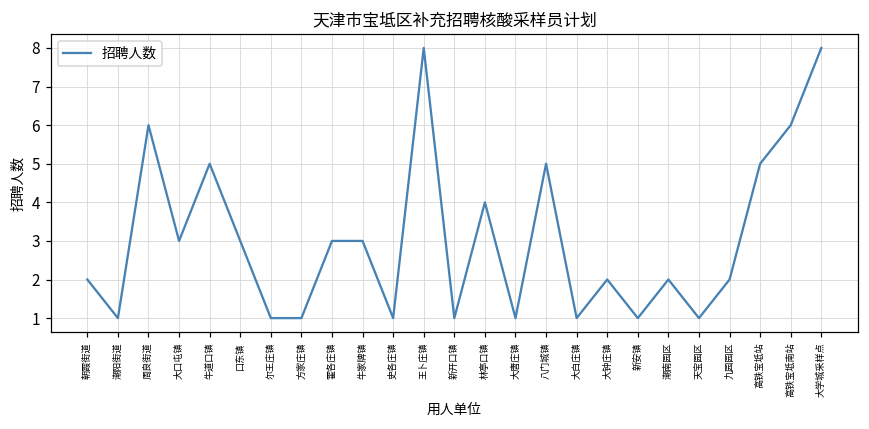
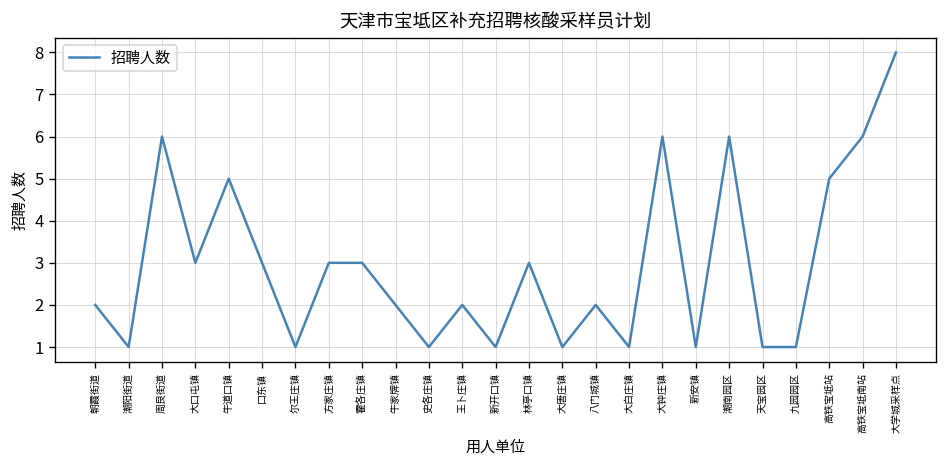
方家庄镇: 1 -> 3
牛家牌镇: 3 -> 2
王卜庄镇: 8 -> 2
林亭口镇: 4 -> 3
八门城镇: 5 -> 2
大钟庄镇: 2 -> 6
潮南园区: 2 -> 6
九园园区: 2 -> 1
